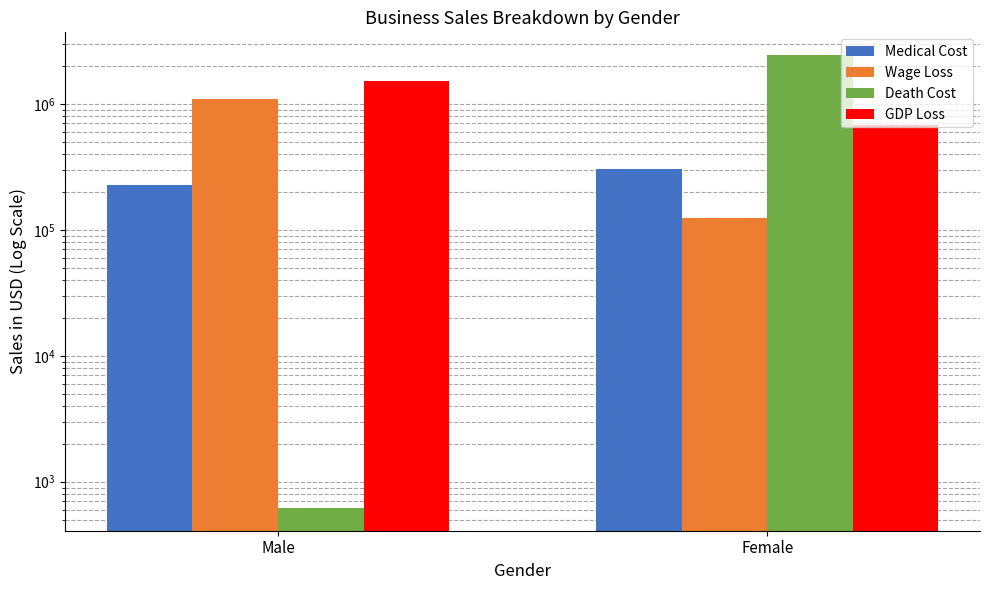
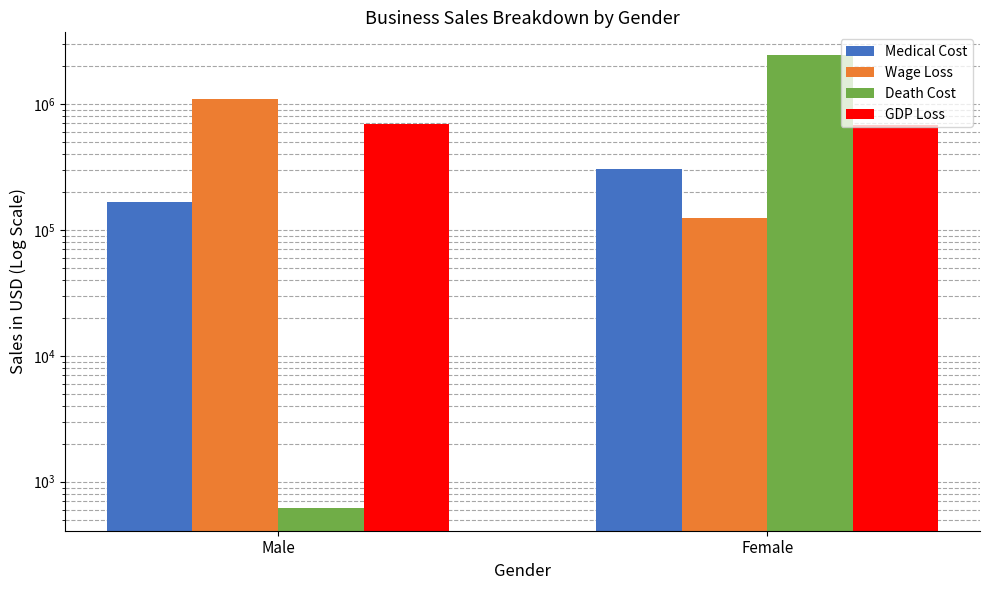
Medical Cost, Male: 230000 -> 170000
GDP Loss, Male: 1500000 -> 700000
